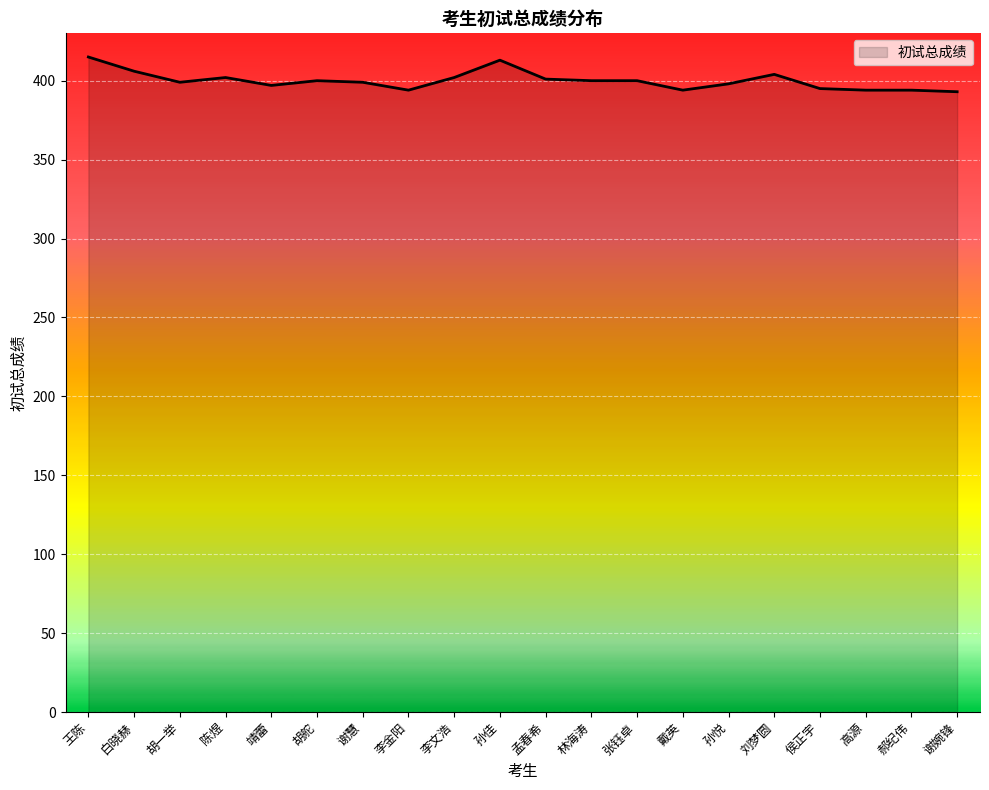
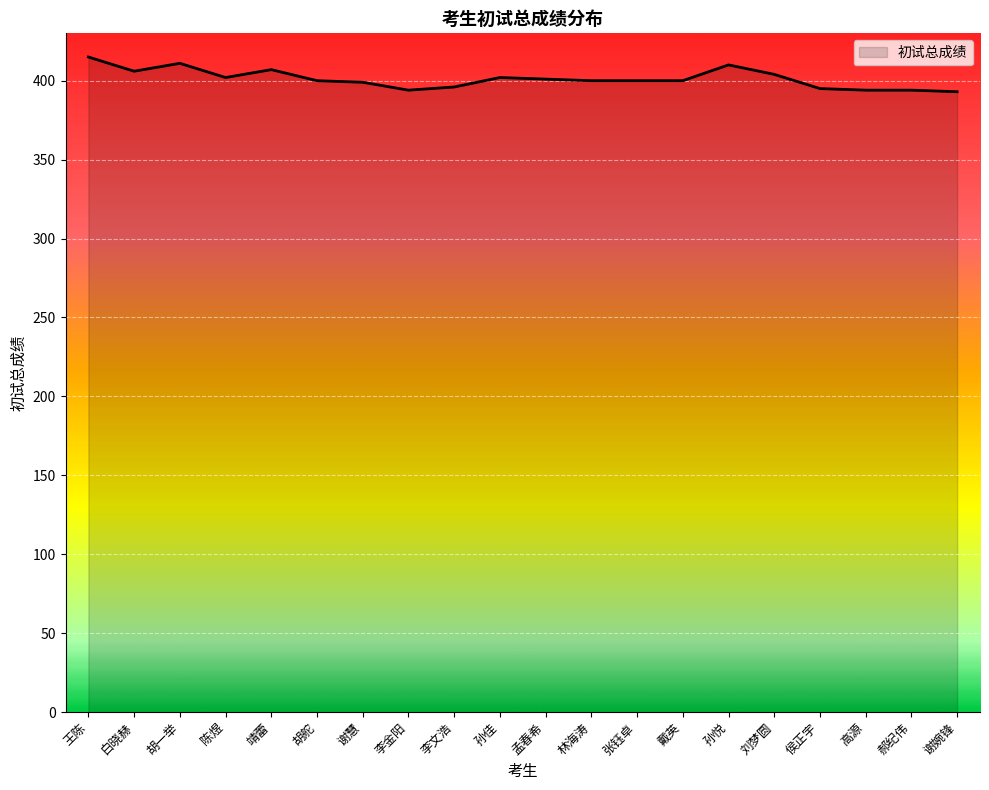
胡一举: 399 -> 411
靖蕾: 397 -> 407
李文浩: 402 -> 396
孙佳: 413 -> 402
戴英: 394 -> 400
孙悦: 398 -> 410
